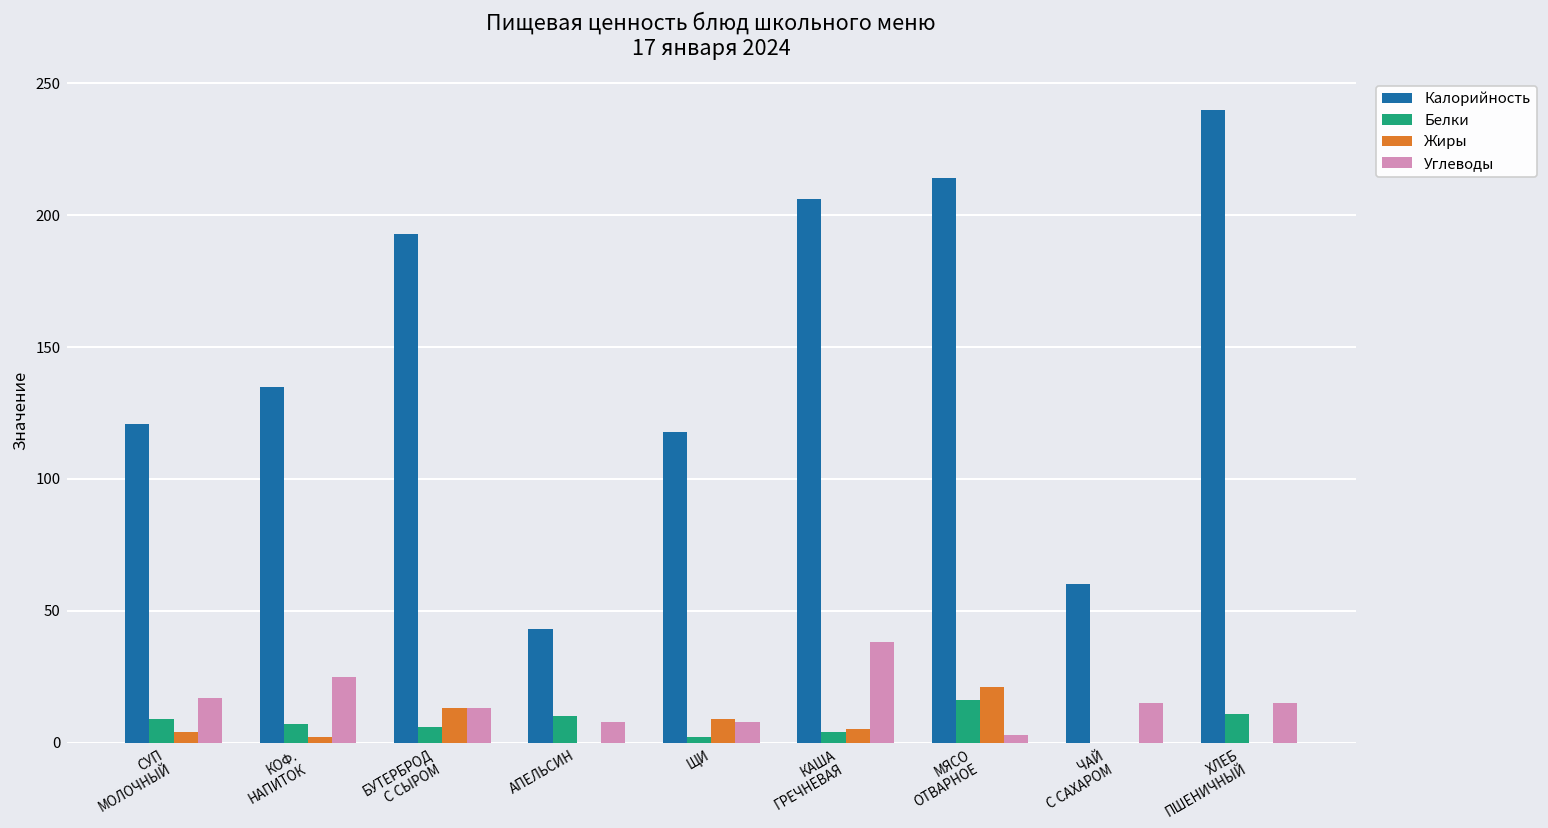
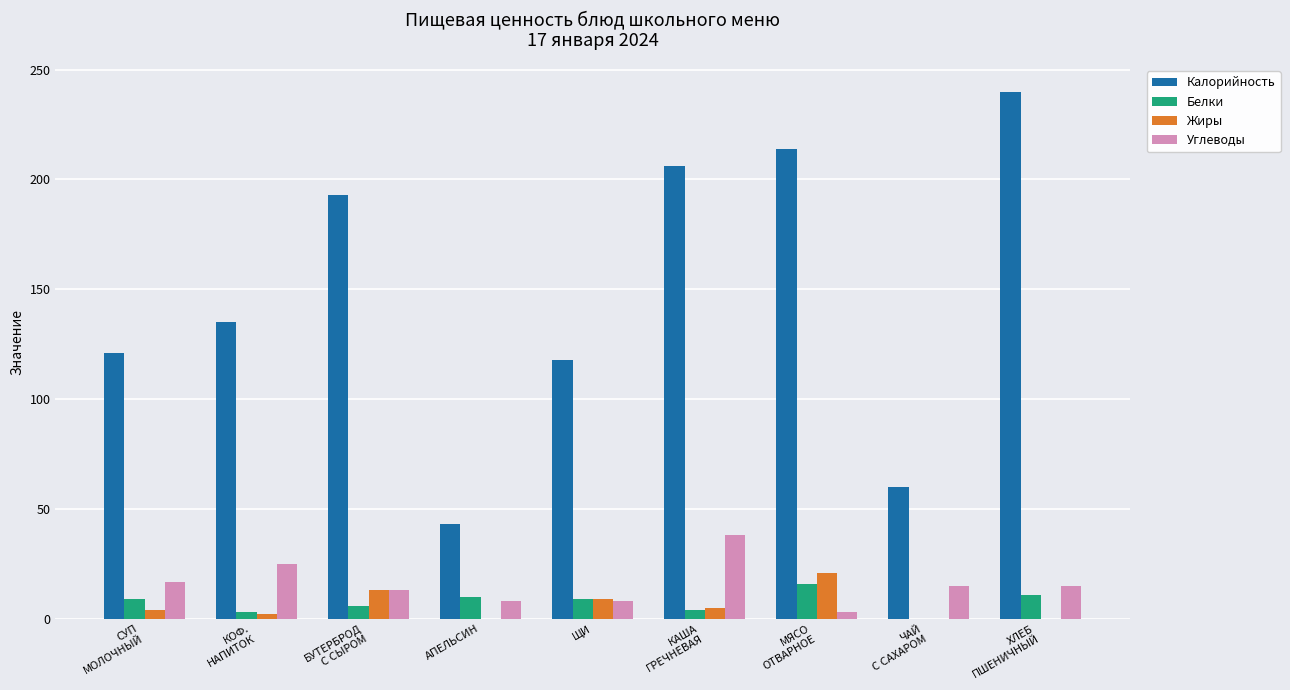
Белки, КОФ. НАПИТОК: 7 -> 3
Белки, ЩИ: 2 -> 9
